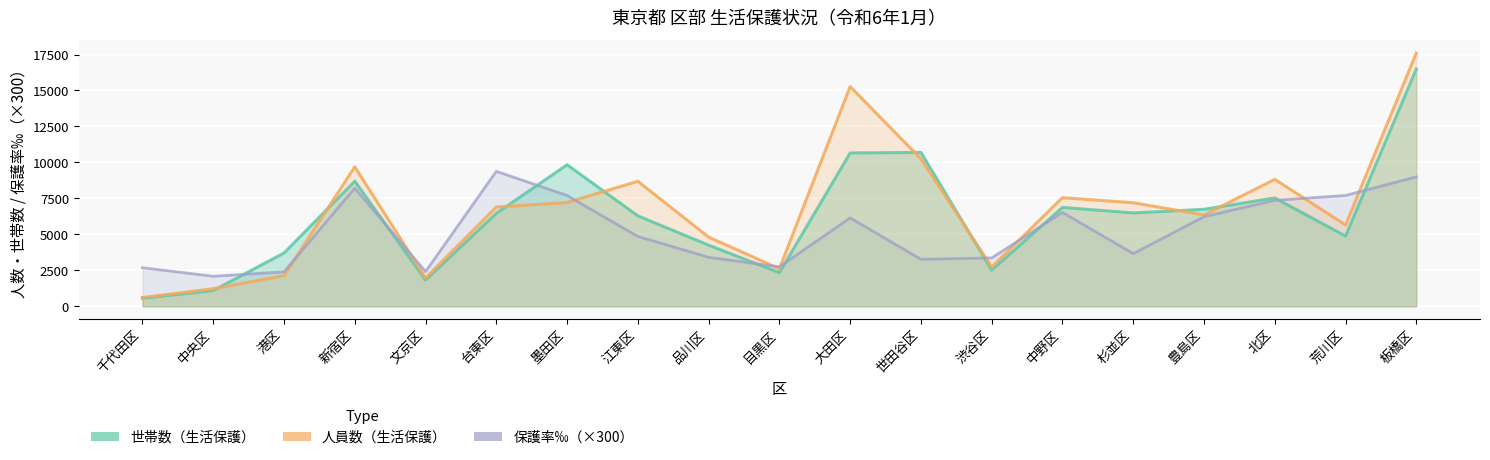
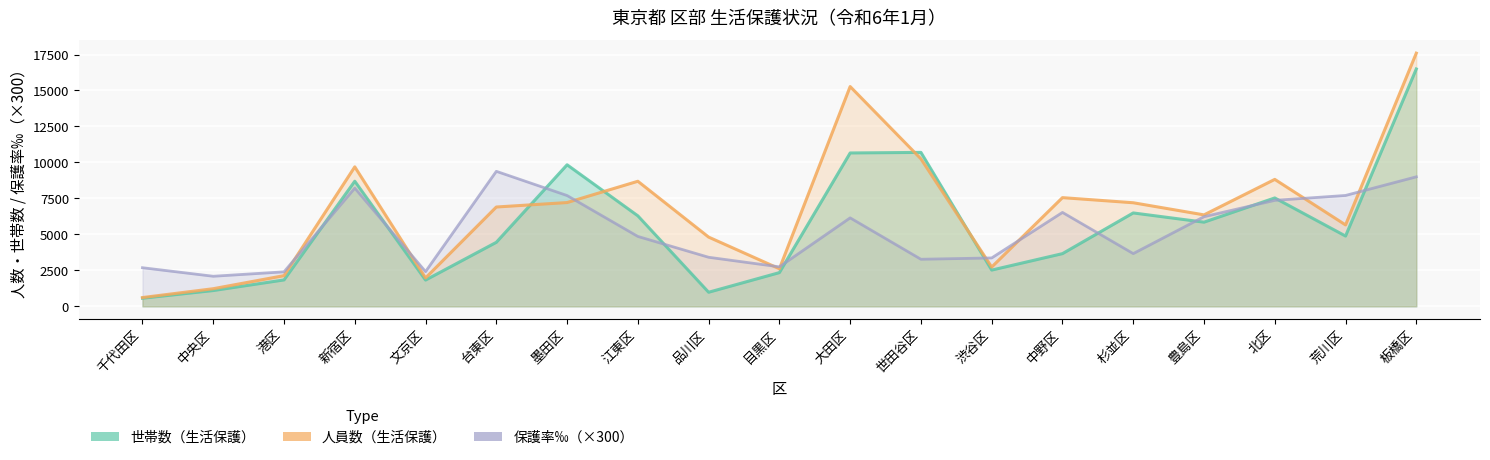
世帯数（生活保護）, 港区: 3700 -> 1800
世帯数（生活保護）, 台東区: 6500 -> 4400
世帯数（生活保護）, 品川区: 4300 -> 1000
世帯数（生活保護）, 中野区: 6900 -> 3700
世帯数（生活保護）, 豊島区: 6700 -> 5800
